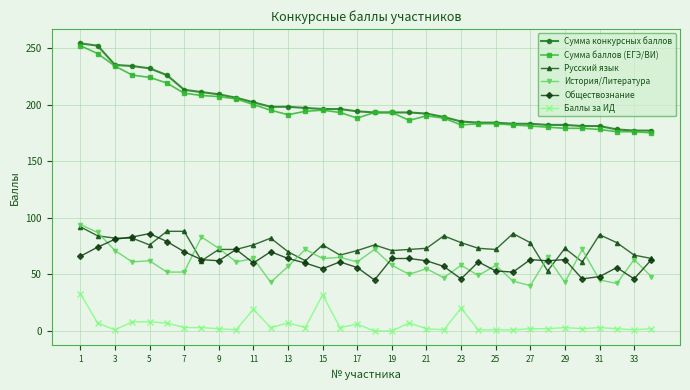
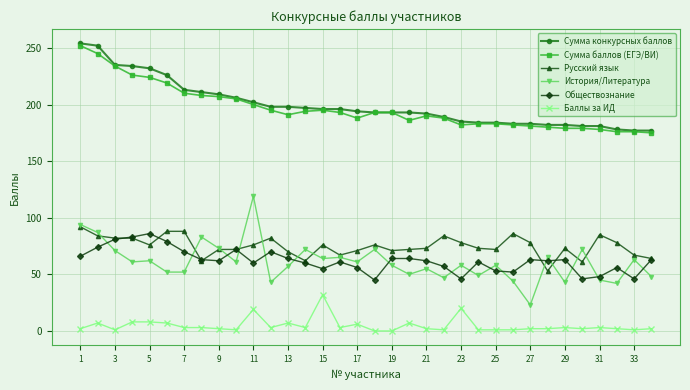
Баллы за ИД, 1: 33 -> 2
История/Литература, 11: 64 -> 119
История/Литература, 27: 40 -> 23
